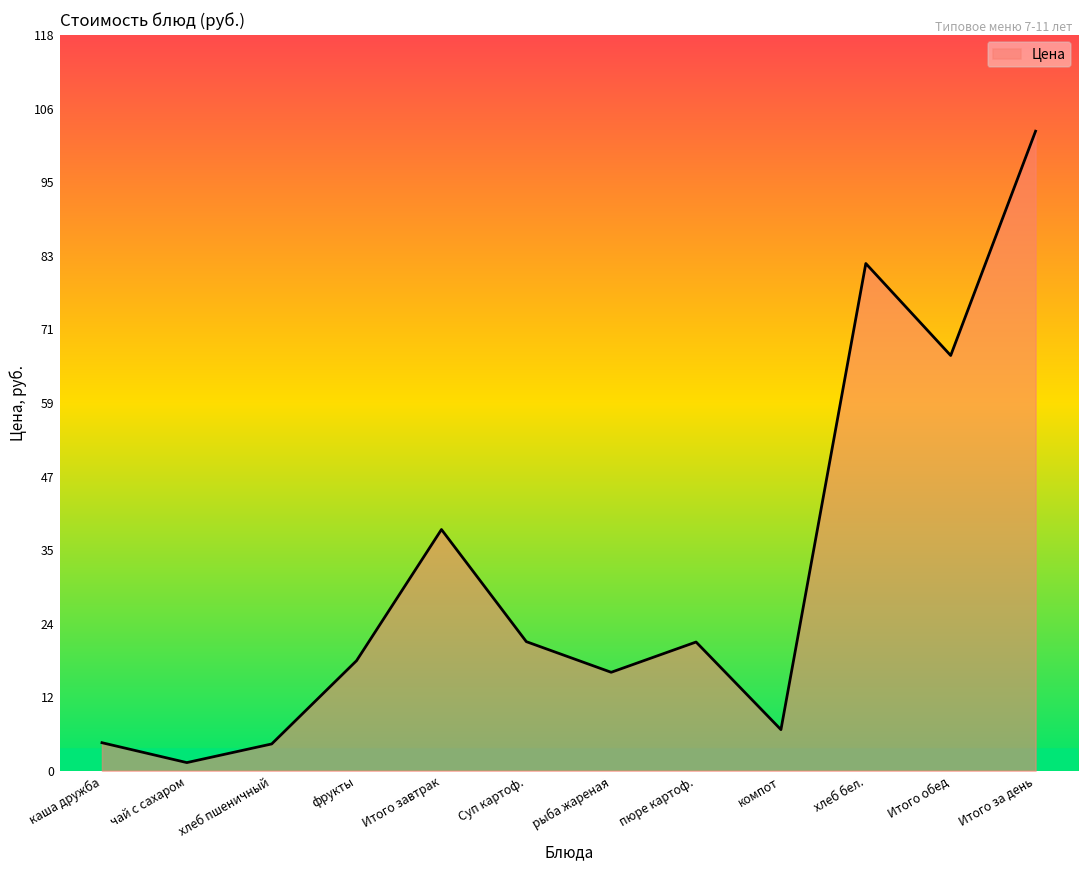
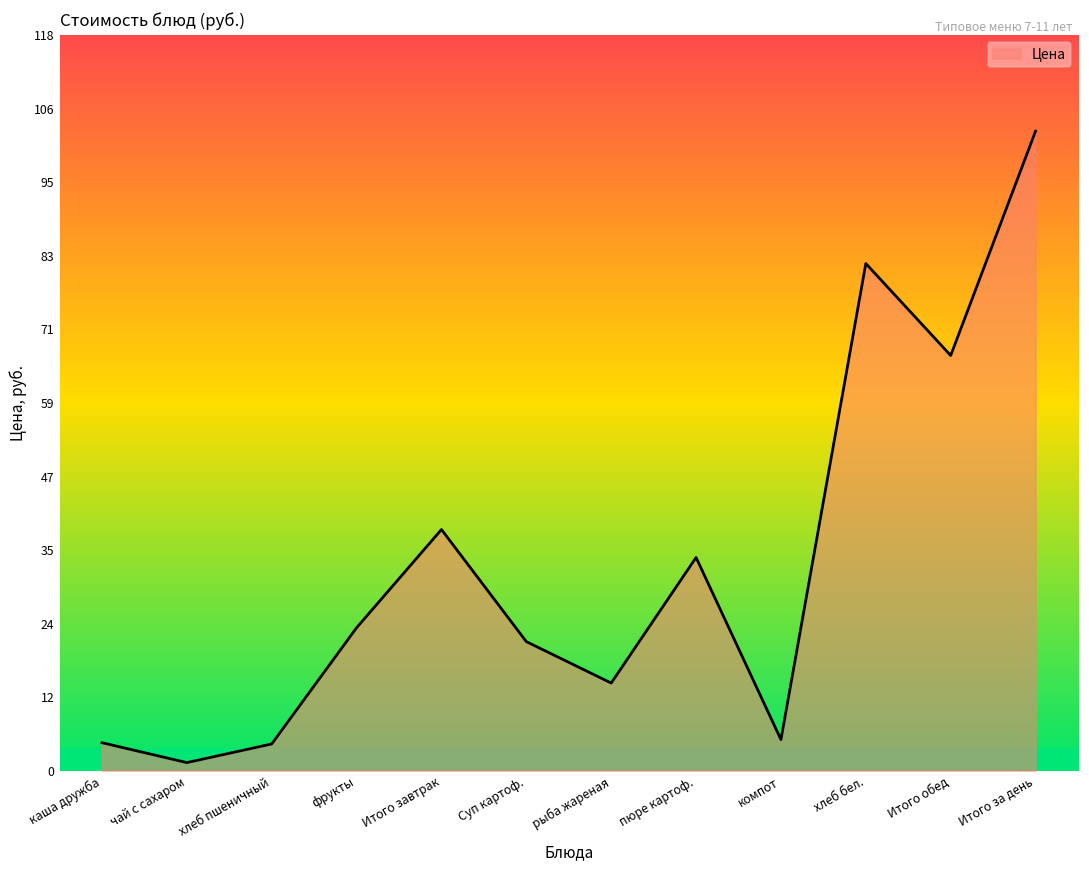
фрукты: 18 -> 23
рыба жареная: 16 -> 14
пюре картоф.: 21 -> 34
компот: 7 -> 5
